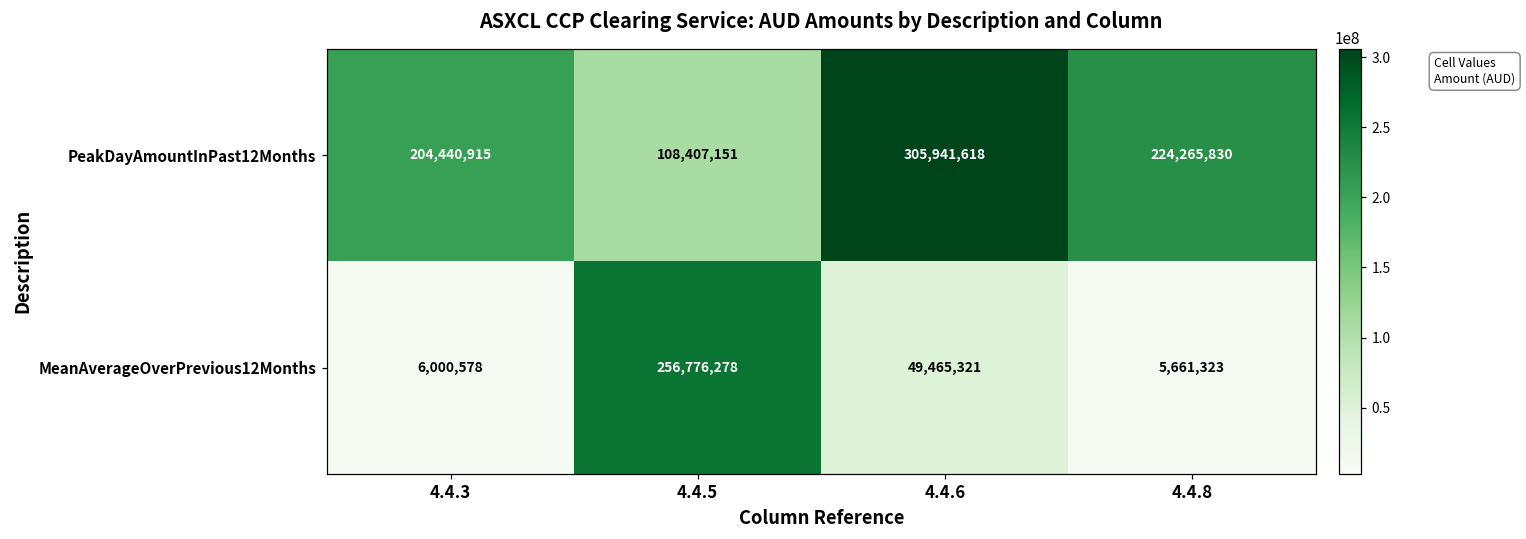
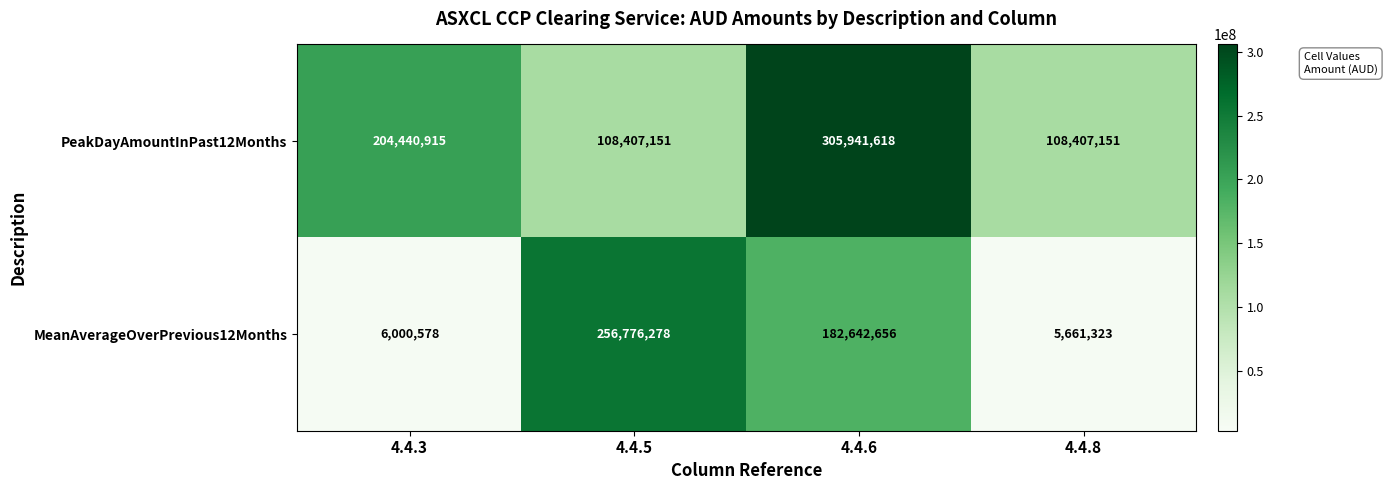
PeakDayAmountInPast12Months, 4.4.8: 224,265,830 -> 108,407,151
MeanAverageOverPrevious12Months, 4.4.6: 49,465,321 -> 182,642,656
